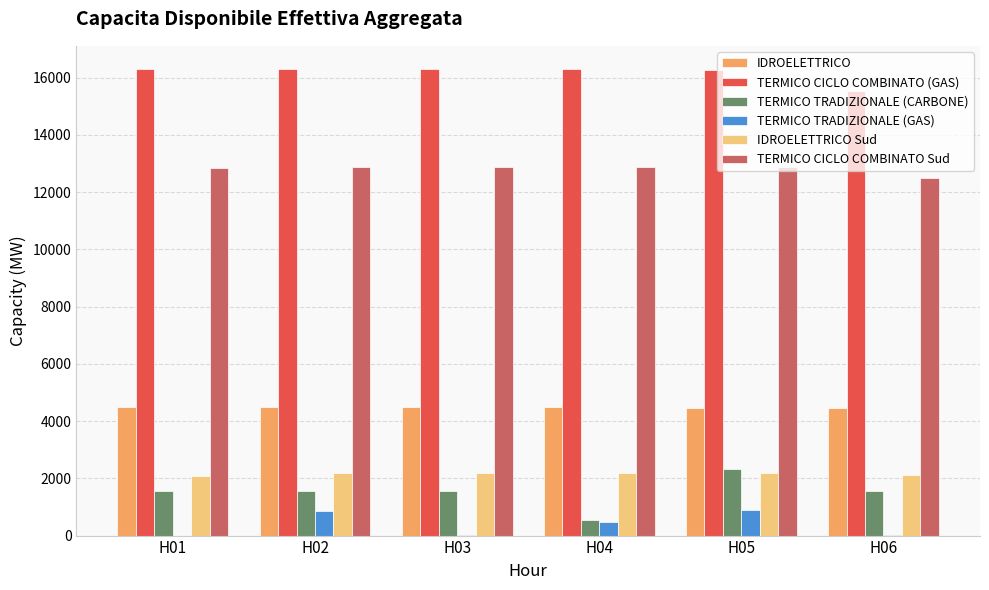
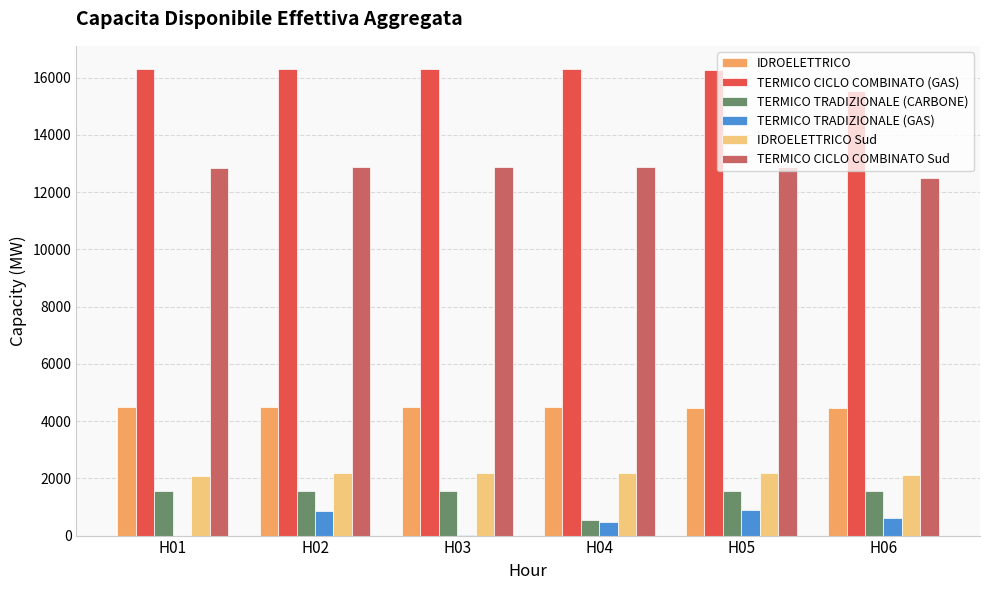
TERMICO TRADIZIONALE (CARBONE), H05: 2300 -> 1600
TERMICO TRADIZIONALE (GAS), H06: 0 -> 600
